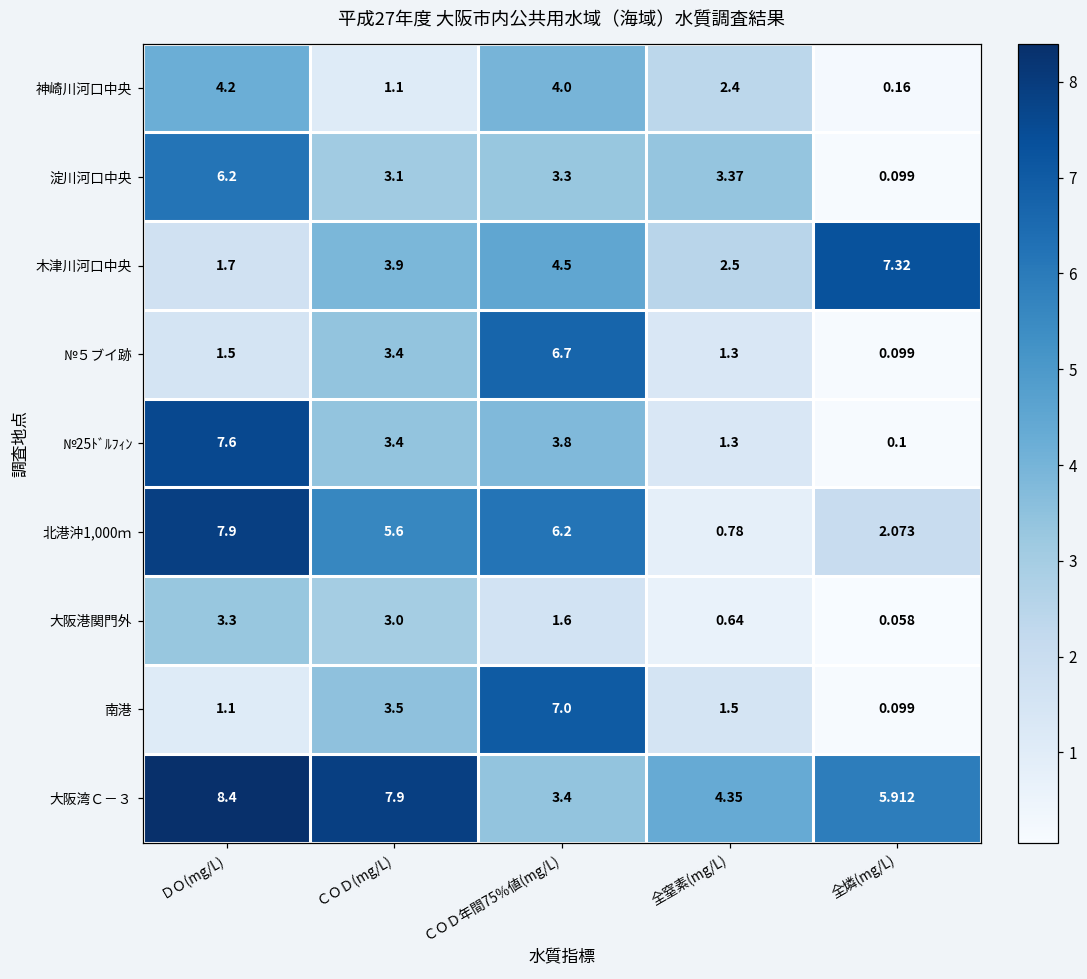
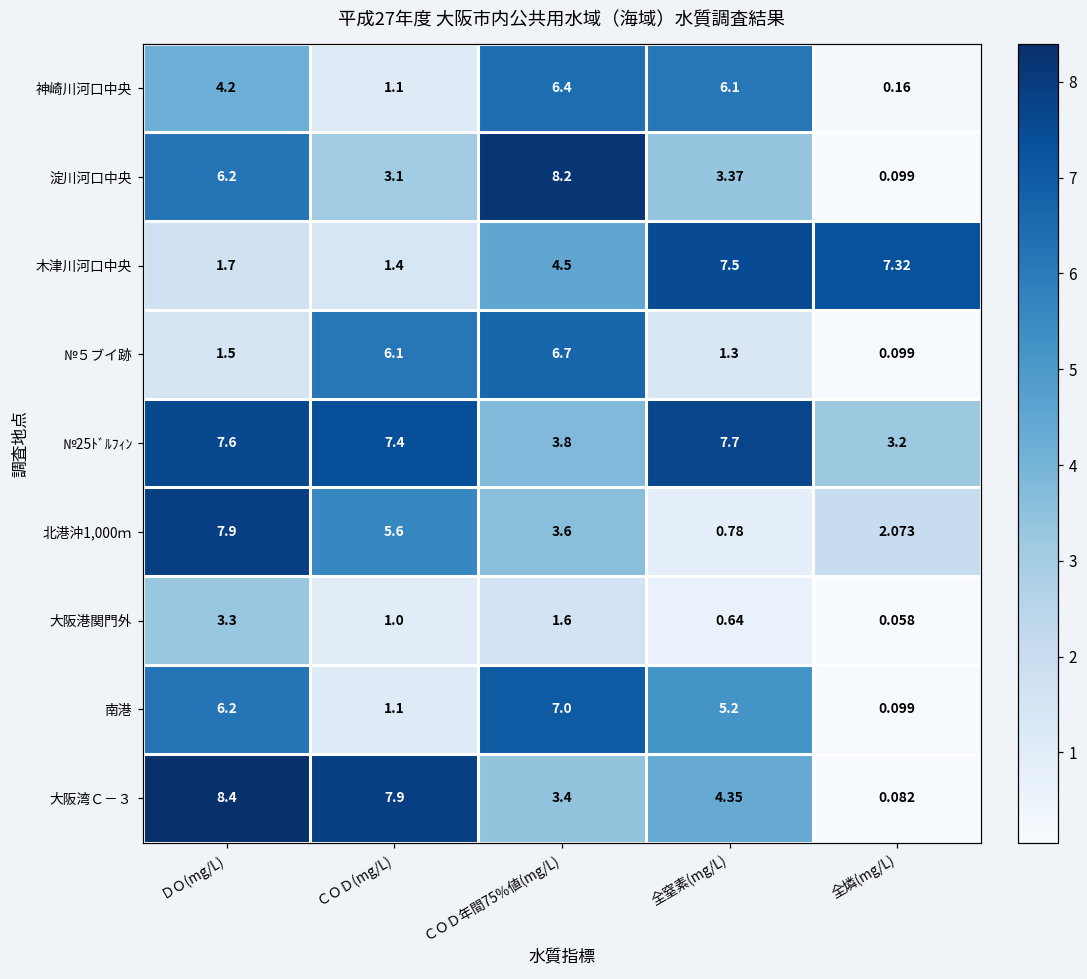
神崎川河口中央, ＣＯＤ年間75％値(mg/L): 4.0 -> 6.4
神崎川河口中央, 全窒素(mg/L): 2.4 -> 6.1
淀川河口中央, ＣＯＤ年間75％値(mg/L): 3.3 -> 8.2
木津川河口中央, ＣＯＤ(mg/L): 3.9 -> 1.4
木津川河口中央, 全窒素(mg/L): 2.5 -> 7.5
№５ブイ跡, ＣＯＤ(mg/L): 3.4 -> 6.1
№25ﾄﾞﾙﾌｨﾝ, ＣＯＤ(mg/L): 3.4 -> 7.4
№25ﾄﾞﾙﾌｨﾝ, 全窒素(mg/L): 1.3 -> 7.7
№25ﾄﾞﾙﾌｨﾝ, 全燐(mg/L): 0.1 -> 3.2
北港沖1,000ｍ, ＣＯＤ年間75％値(mg/L): 6.2 -> 3.6
大阪港関門外, ＣＯＤ(mg/L): 3.0 -> 1.0
南港, ＤＯ(mg/L): 1.1 -> 6.2
南港, ＣＯＤ(mg/L): 3.5 -> 1.1
南港, 全窒素(mg/L): 1.5 -> 5.2
大阪湾Ｃ－３, 全燐(mg/L): 5.912 -> 0.082
